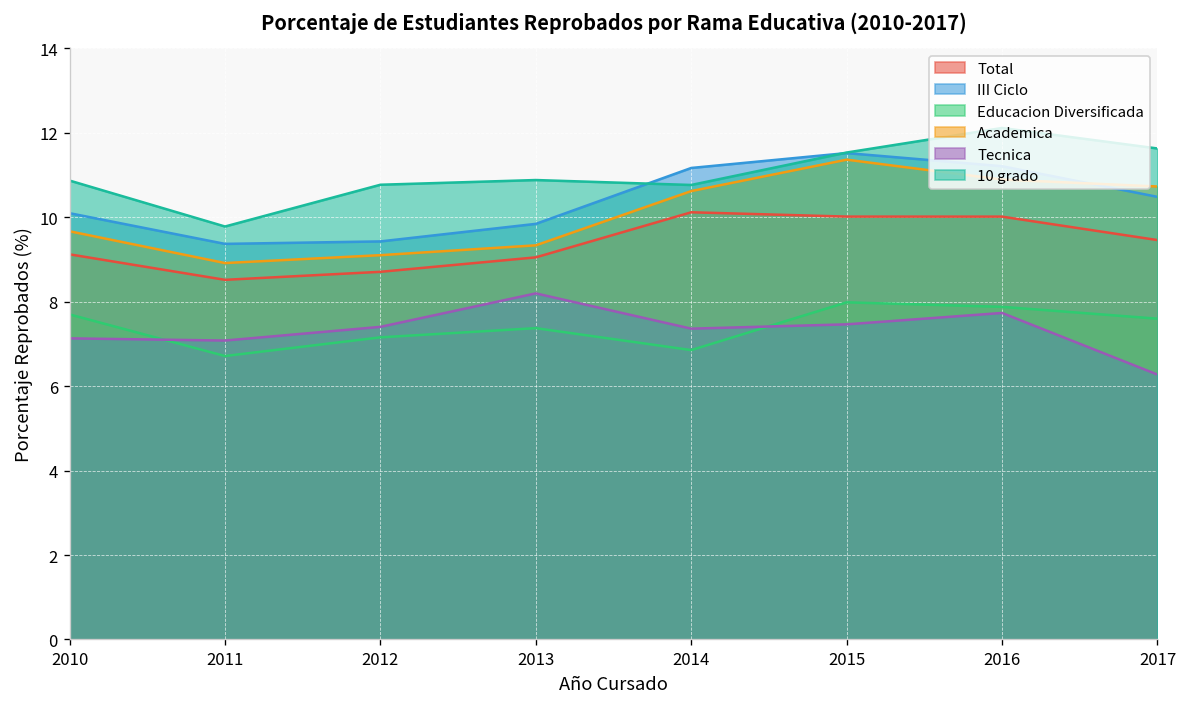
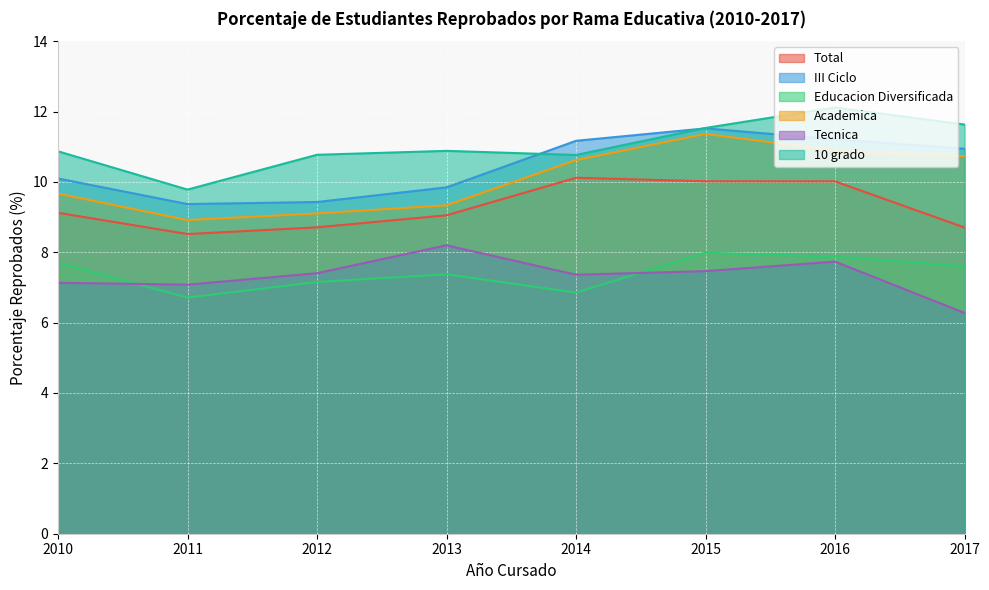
Total, 2017: 9.5 -> 8.7
III Ciclo, 2017: 10.5 -> 10.9
